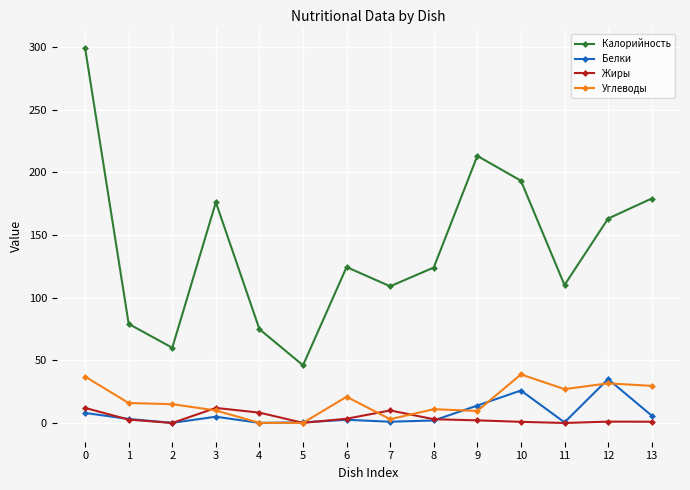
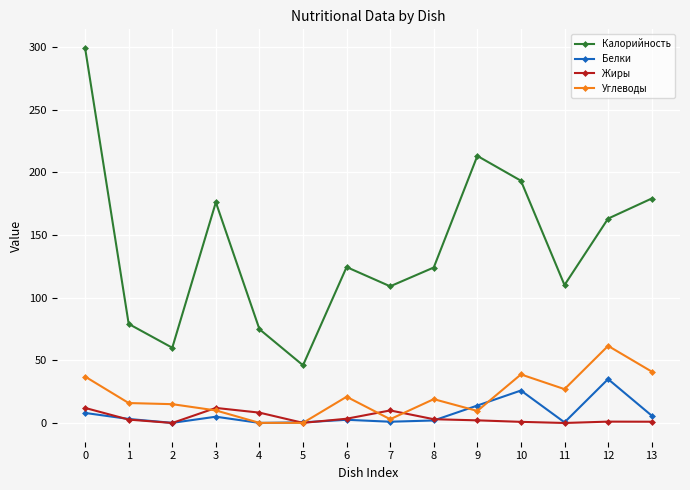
Углеводы, 8: 11 -> 19
Углеводы, 12: 32 -> 62
Углеводы, 13: 30 -> 41
